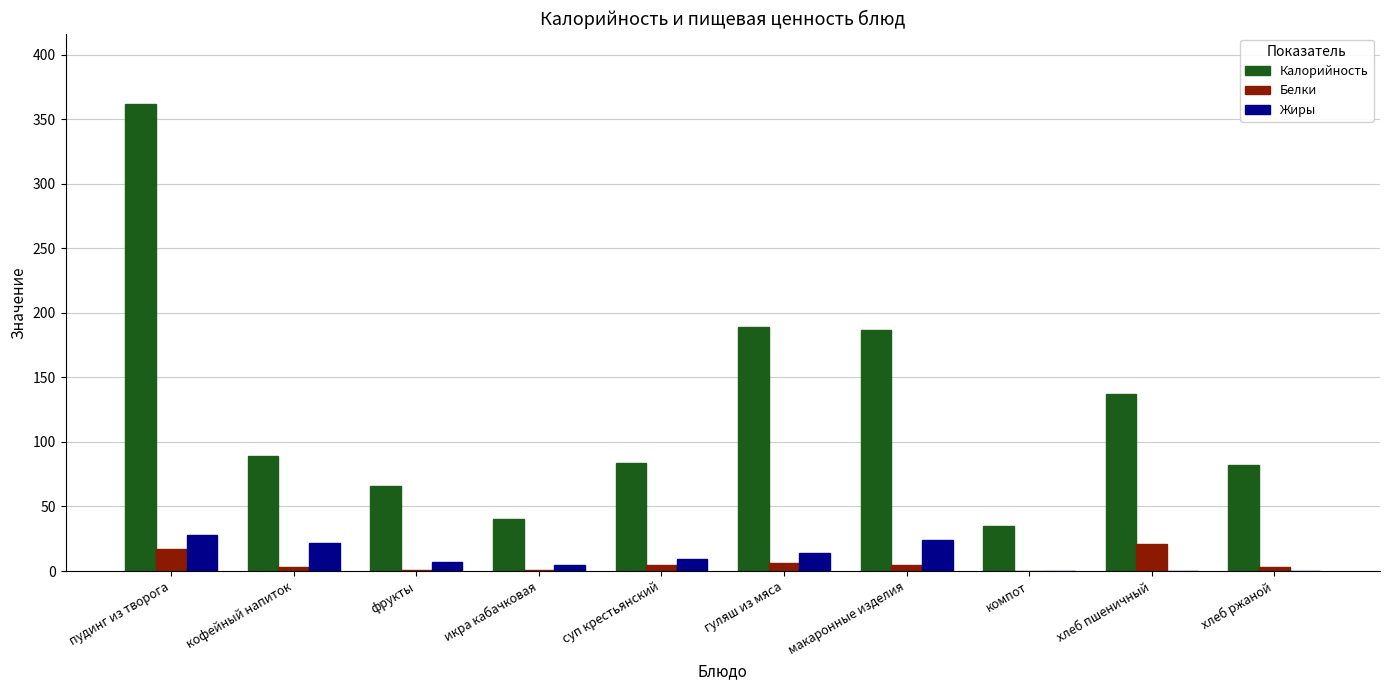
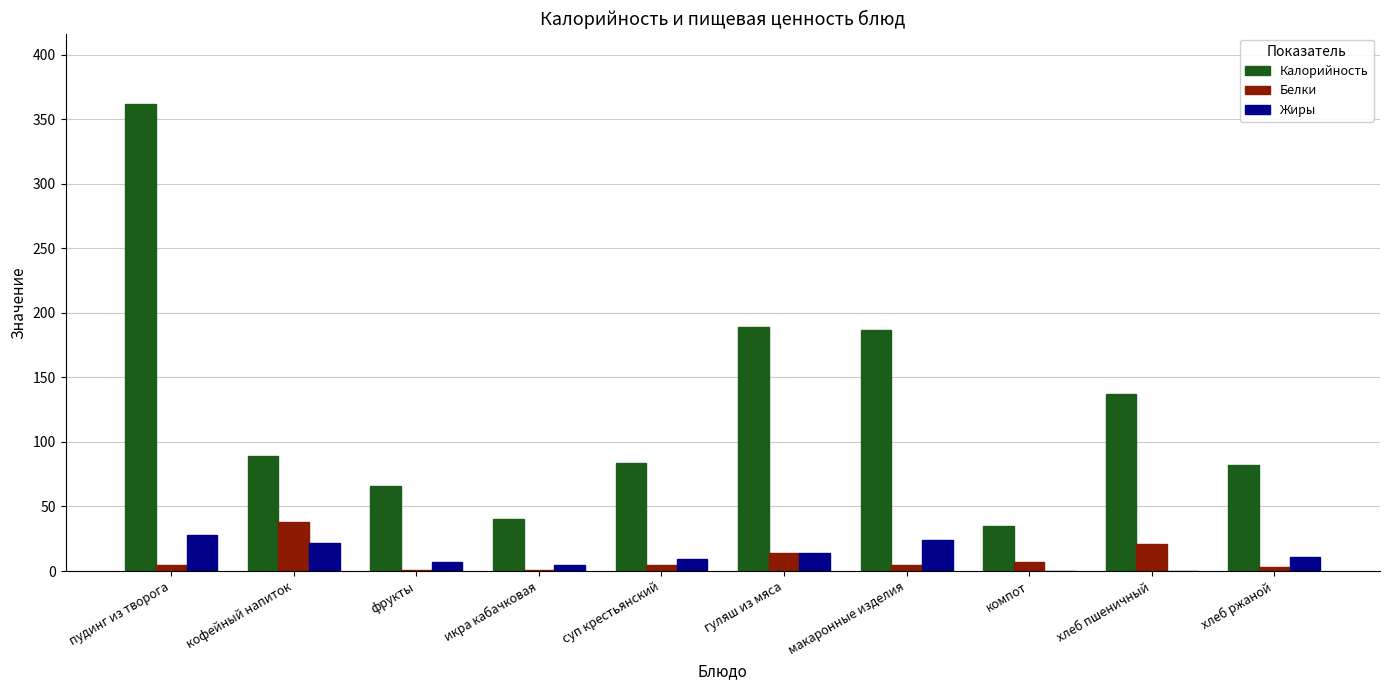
Белки, пудинг из творога: 17 -> 5
Белки, кофейный напиток: 3 -> 38
Белки, гуляш из мяса: 6 -> 14
Белки, компот: 0 -> 7
Жиры, хлеб ржаной: 0 -> 11
